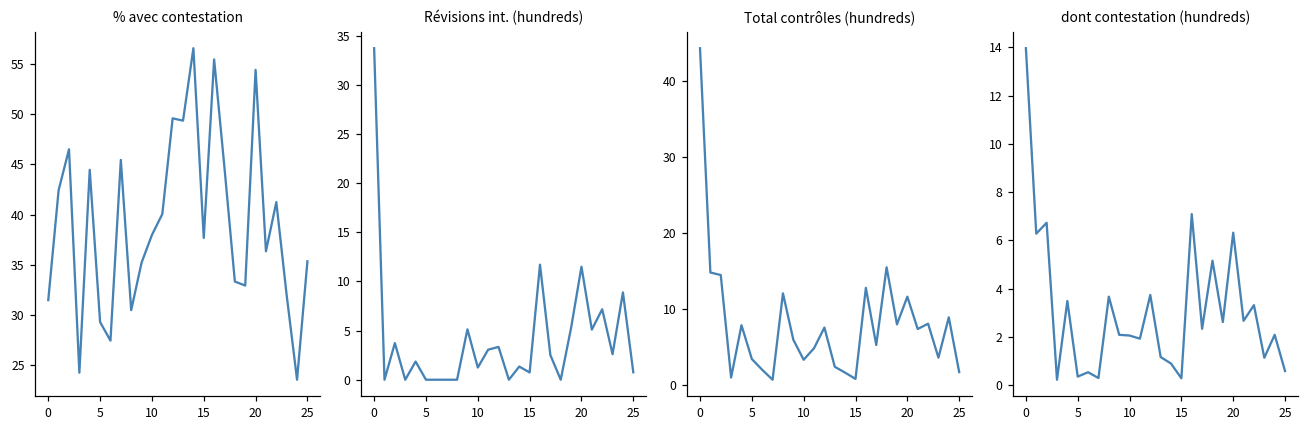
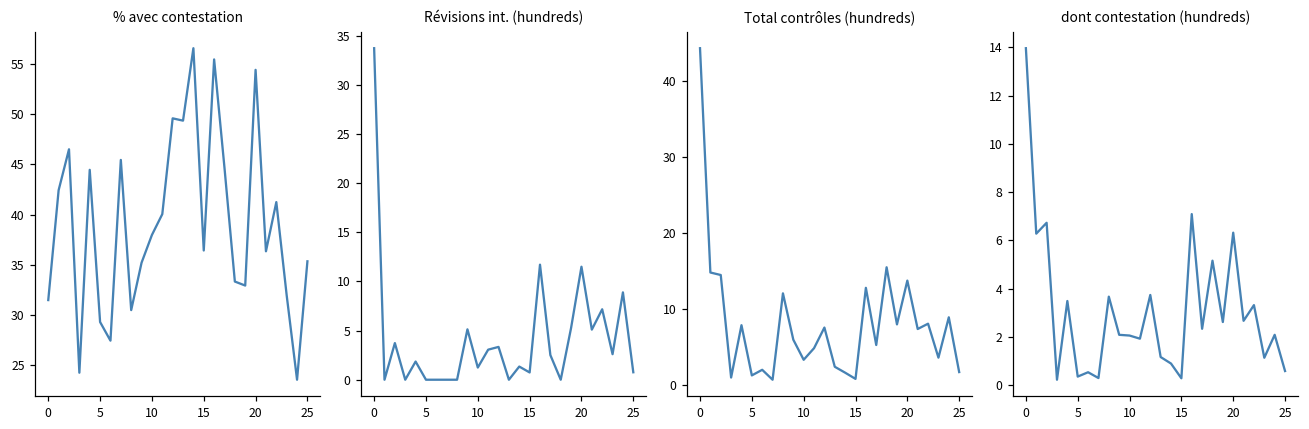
% avec contestation, 15: 38 -> 36
Total contrôles (hundreds), 5: 3 -> 1
Total contrôles (hundreds), 20: 12 -> 14
